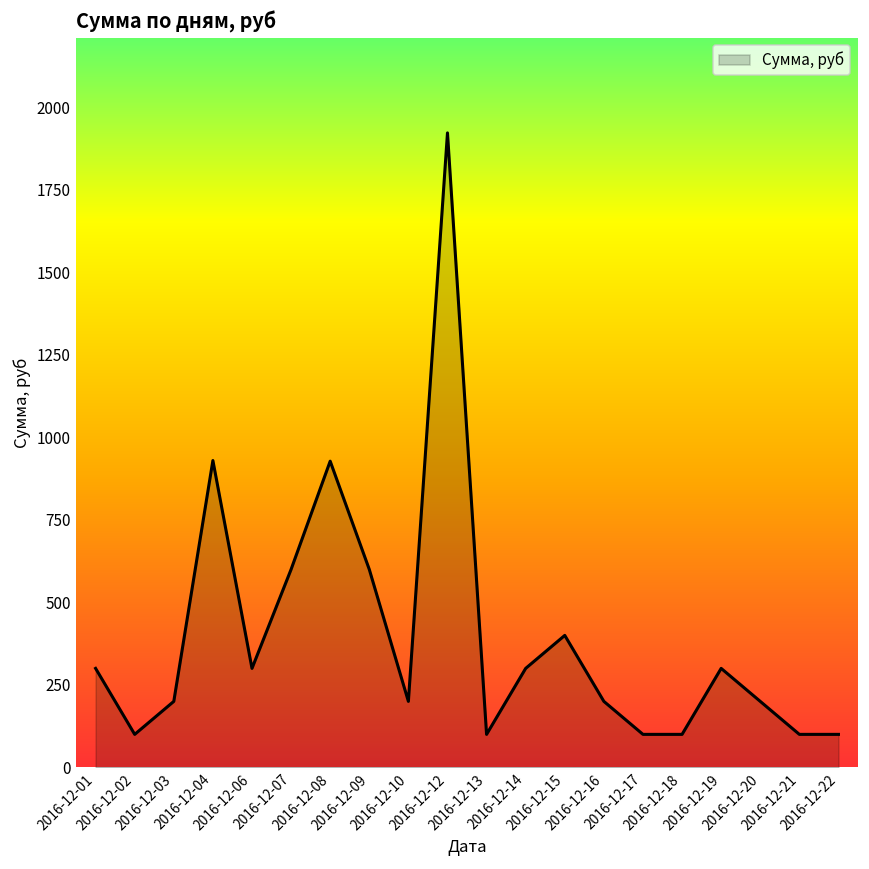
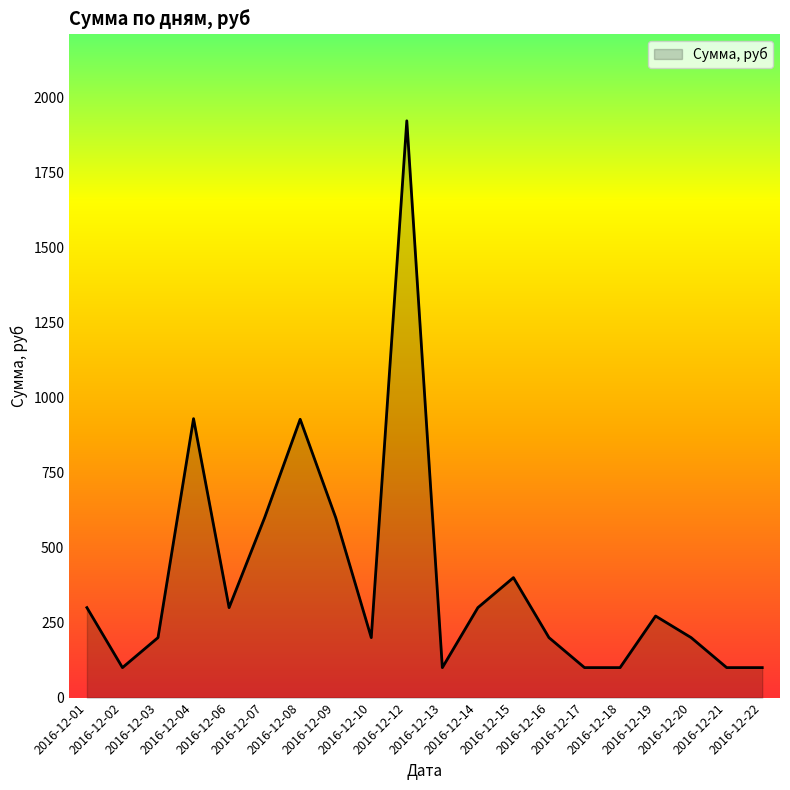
2016-12-19: 300 -> 270
